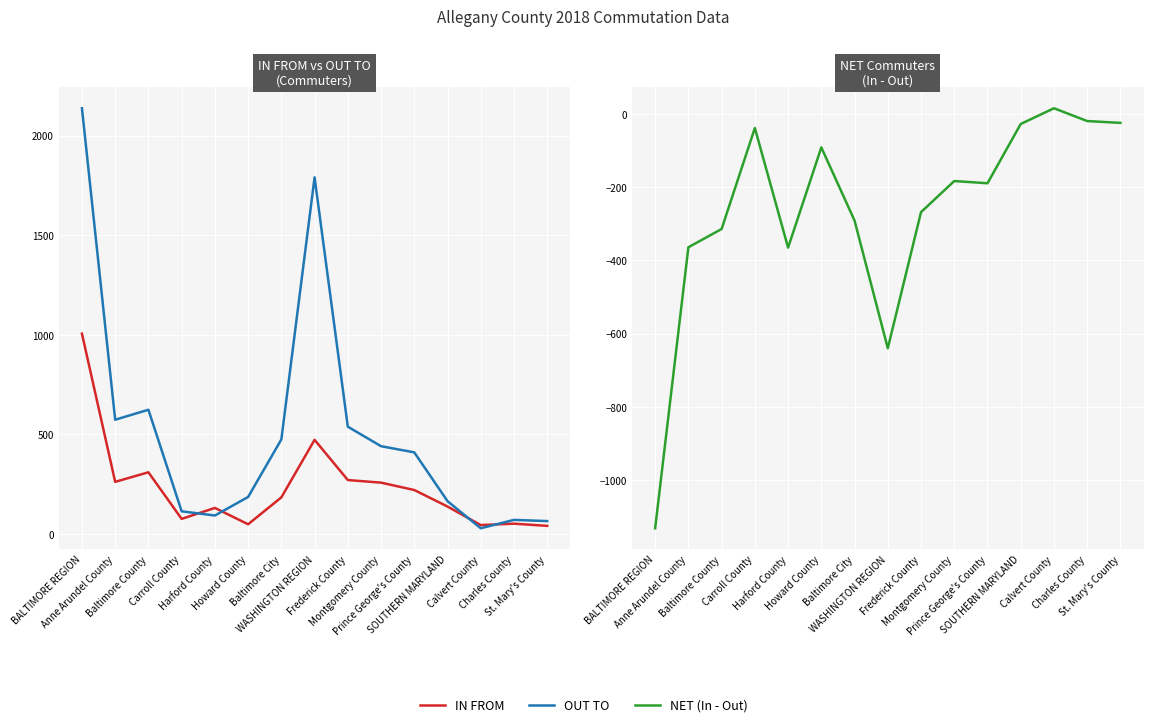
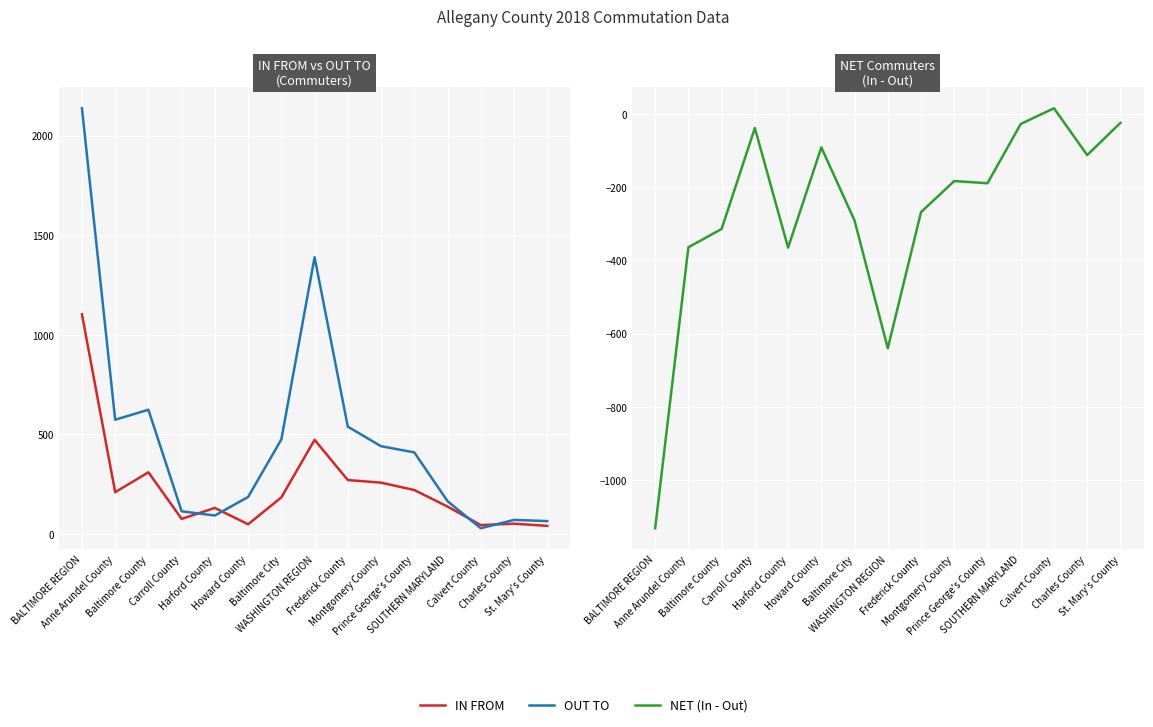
IN FROM vs OUT TO (Commuters), IN FROM, BALTIMORE REGION: 1010 -> 1100
IN FROM vs OUT TO (Commuters), IN FROM, Anne Arundel County: 260 -> 210
IN FROM vs OUT TO (Commuters), OUT TO, WASHINGTON REGION: 1790 -> 1390
NET Commuters (In - Out), Charles County: -20 -> -110
